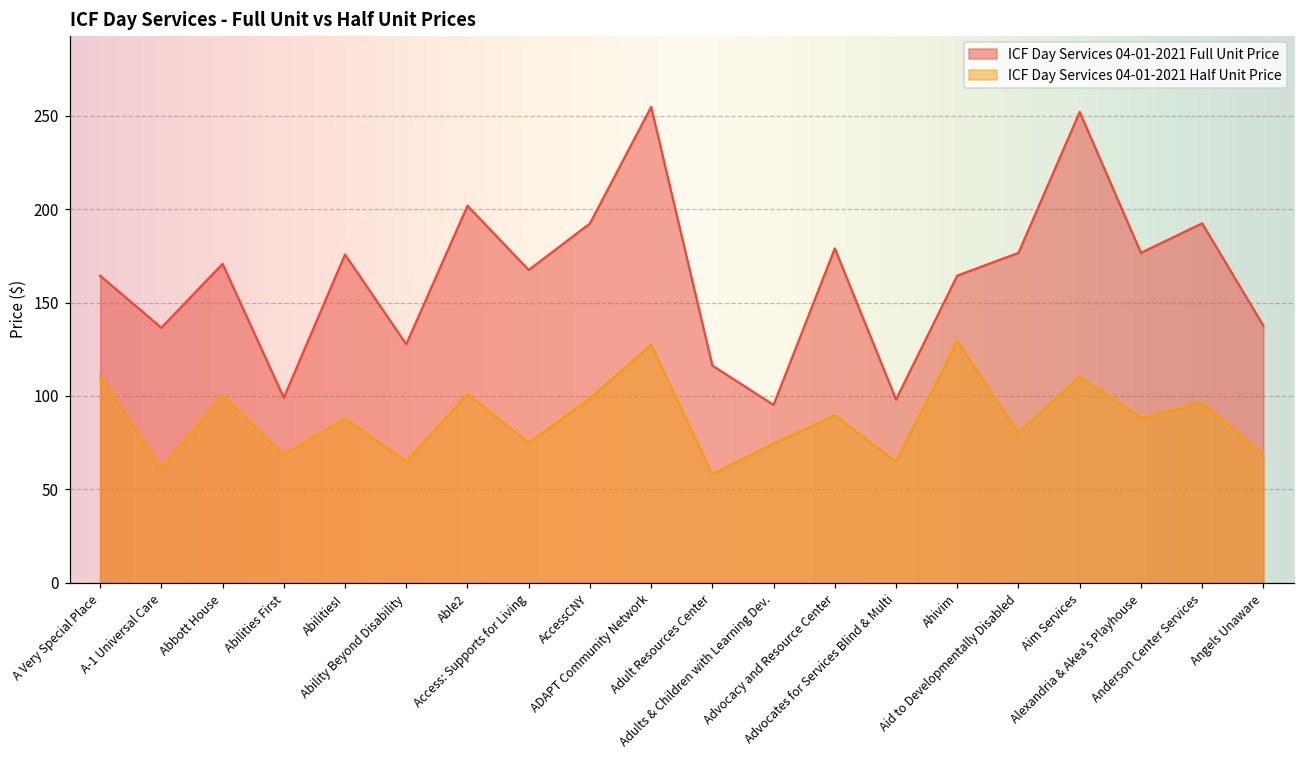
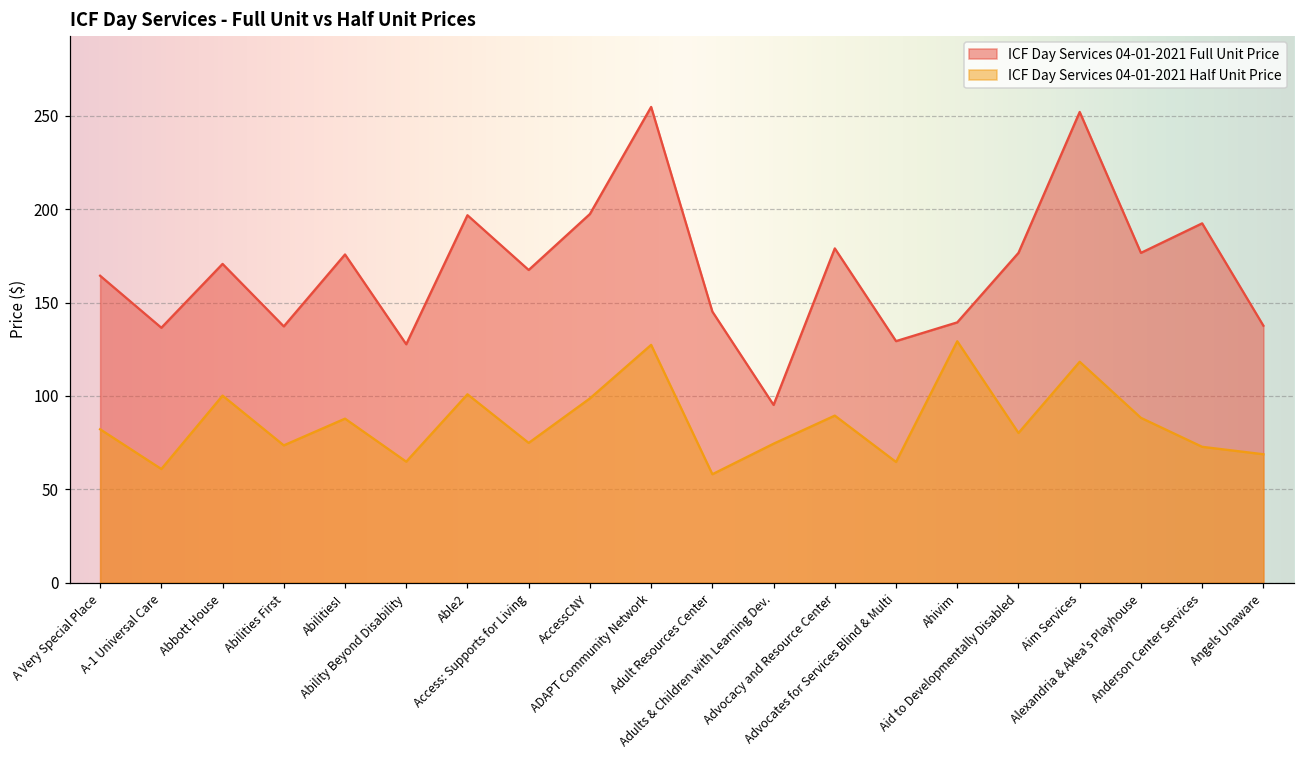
ICF Day Services 04-01-2021 Half Unit Price, A Very Special Place: 111 -> 82
ICF Day Services 04-01-2021 Full Unit Price, Abilities First: 99 -> 137
ICF Day Services 04-01-2021 Half Unit Price, Abilities First: 69 -> 74
ICF Day Services 04-01-2021 Full Unit Price, Able2: 202 -> 197
ICF Day Services 04-01-2021 Full Unit Price, AccessCNY: 192 -> 197
ICF Day Services 04-01-2021 Full Unit Price, Adult Resources Center: 116 -> 145
ICF Day Services 04-01-2021 Full Unit Price, Advocates for Services Blind & Multi: 98 -> 129
ICF Day Services 04-01-2021 Full Unit Price, Ahivim: 164 -> 139
ICF Day Services 04-01-2021 Half Unit Price, Aim Services: 110 -> 118
ICF Day Services 04-01-2021 Half Unit Price, Anderson Center Services: 96 -> 73
